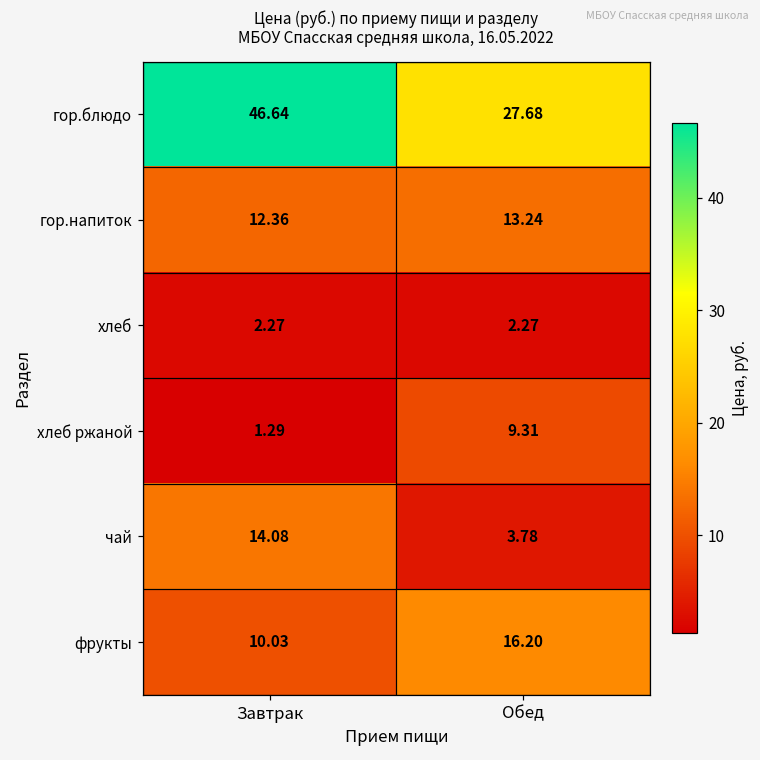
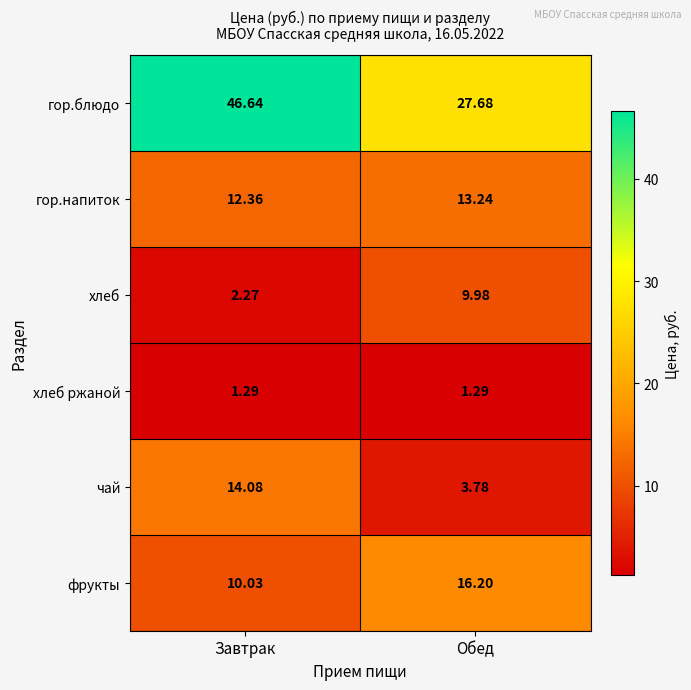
хлеб, Обед: 2.27 -> 9.98
хлеб ржаной, Обед: 9.31 -> 1.29
